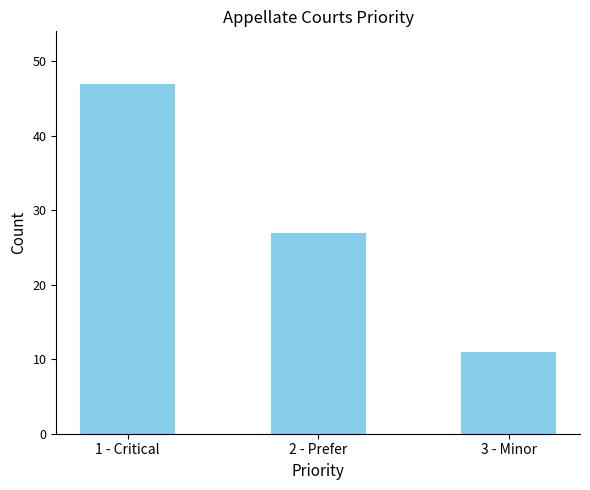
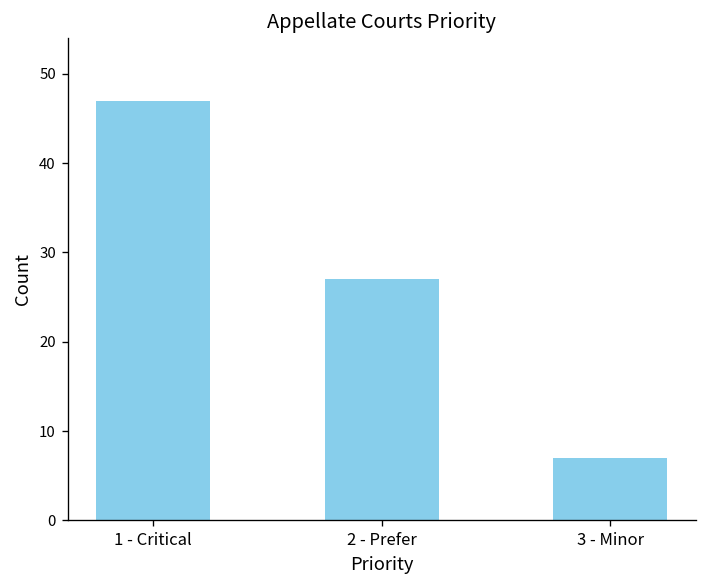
3 - Minor: 11 -> 7
